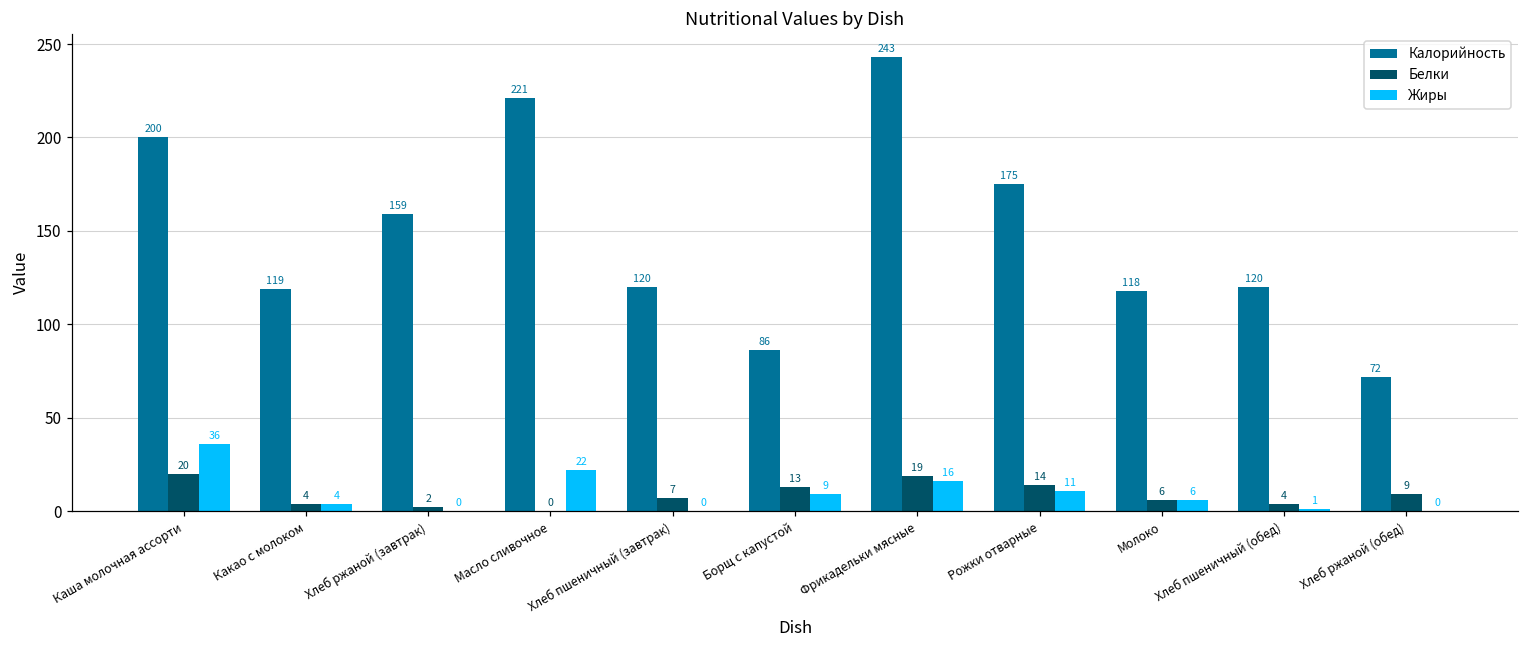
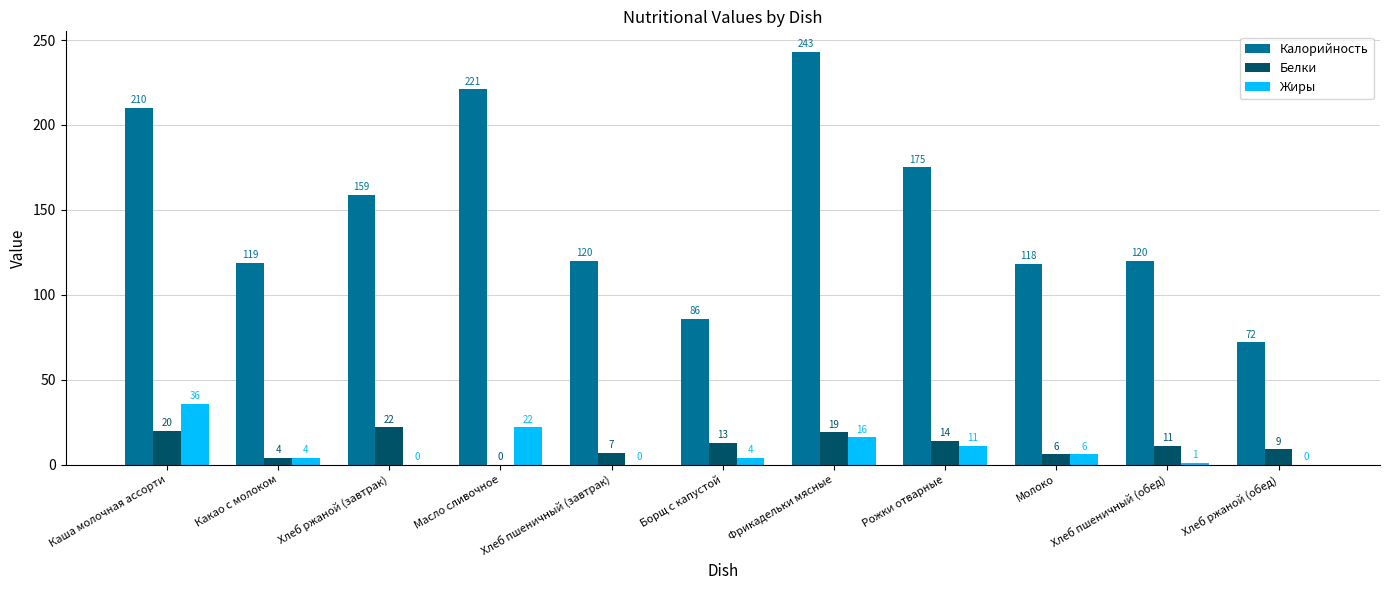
Калорийность, Каша молочная ассорти: 200 -> 210
Белки, Хлеб ржаной (завтрак): 2 -> 22
Жиры, Борщ с капустой: 9 -> 4
Белки, Хлеб пшеничный (обед): 4 -> 11
